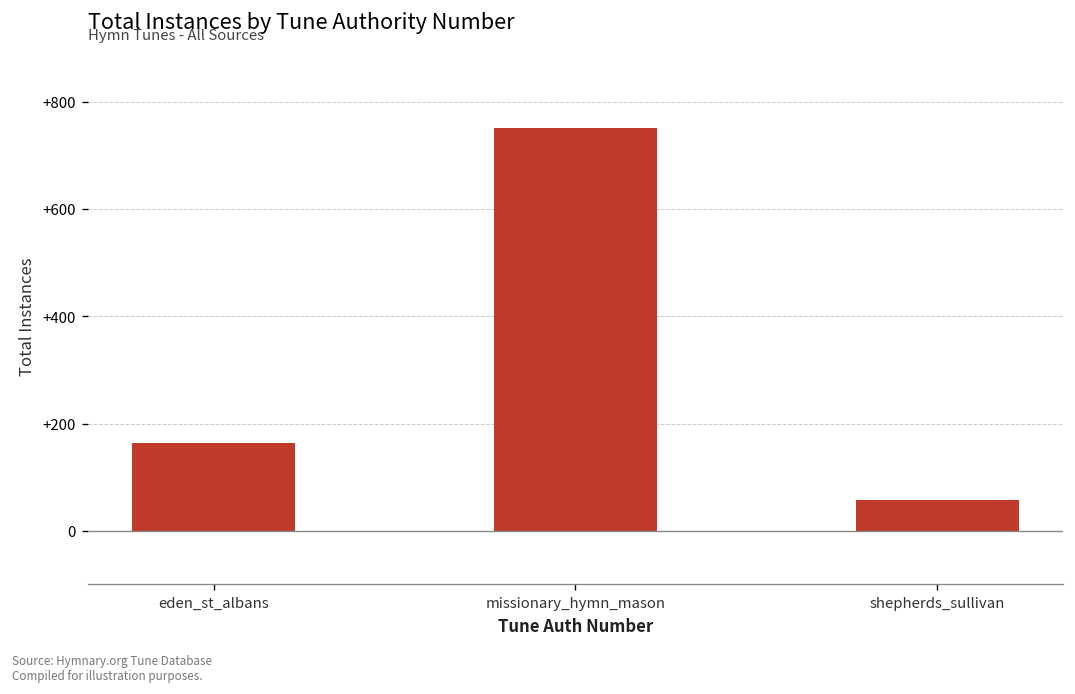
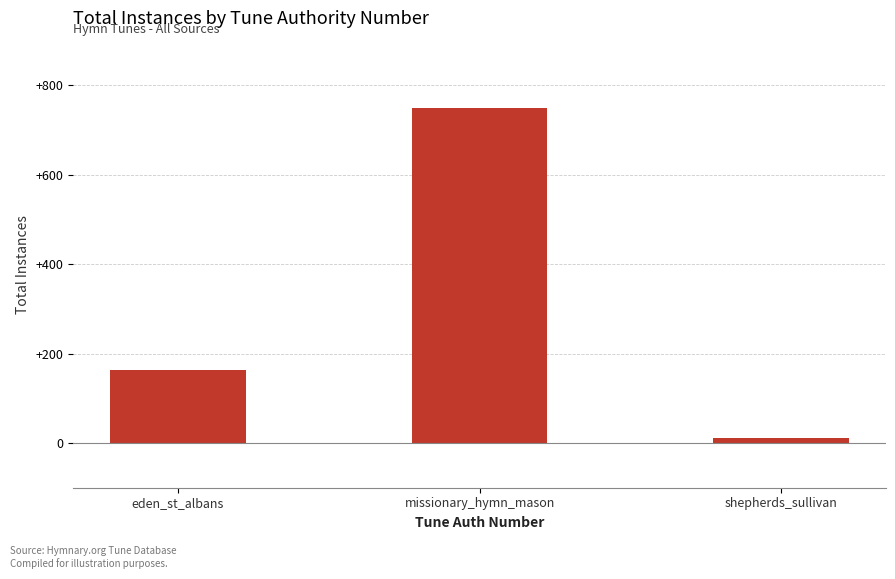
shepherds_sullivan: +60 -> +10
